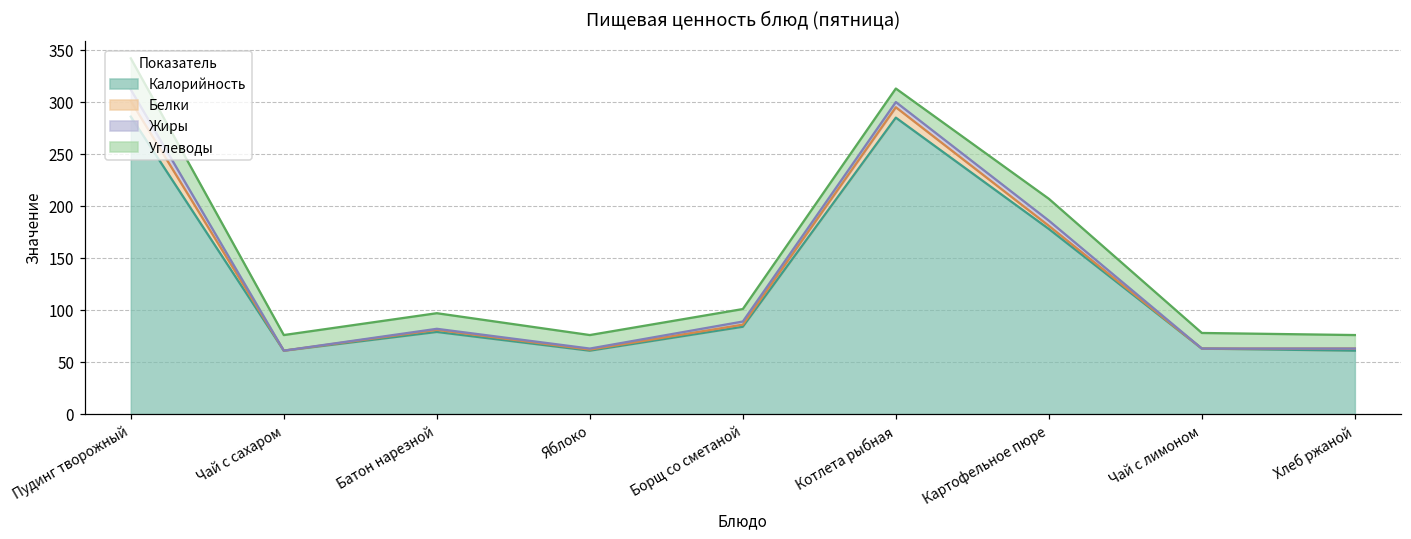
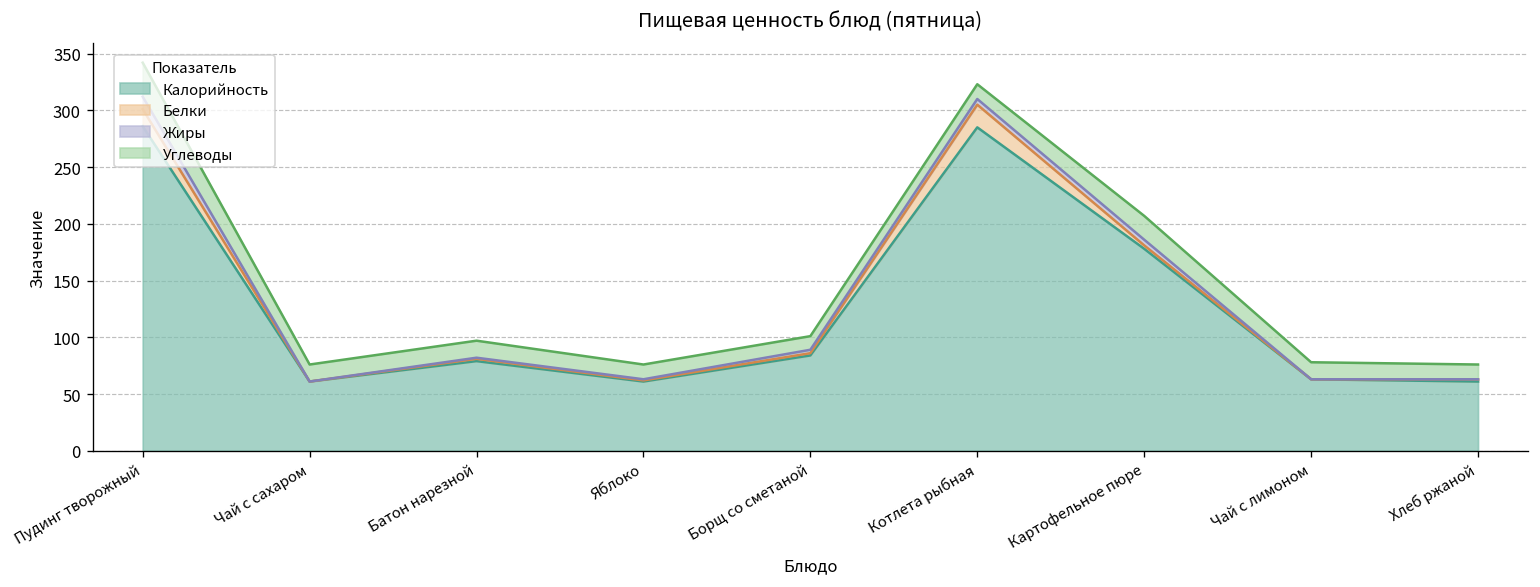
Белки, Котлета рыбная: 10 -> 20
